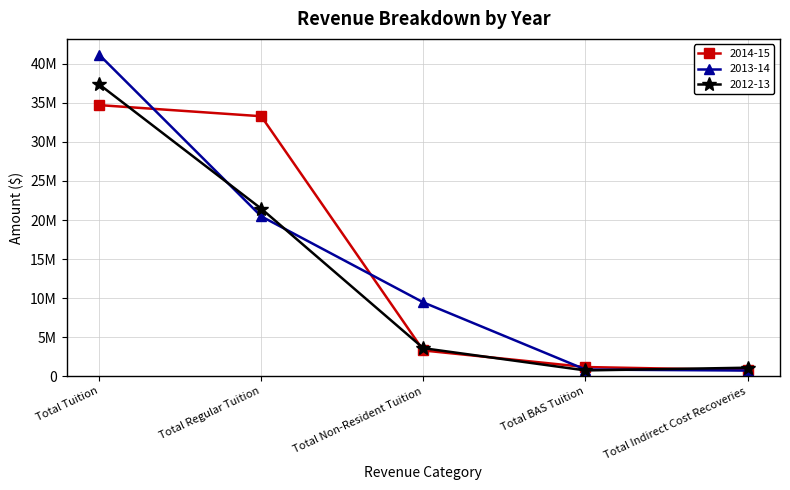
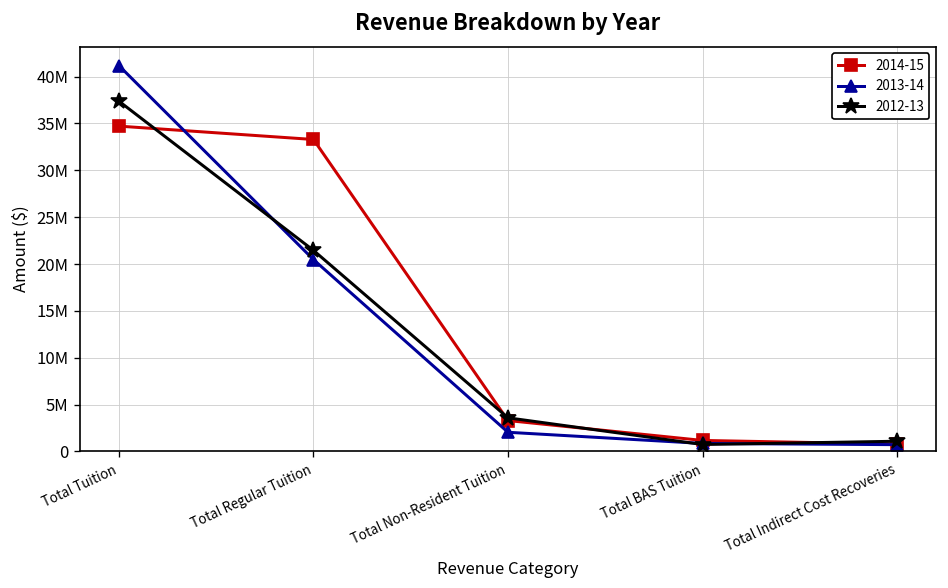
2013-14, Total Non-Resident Tuition: 9000000 -> 2000000
